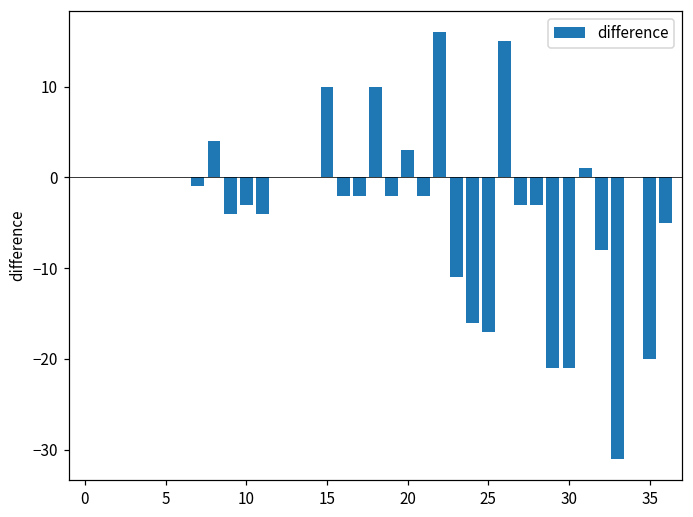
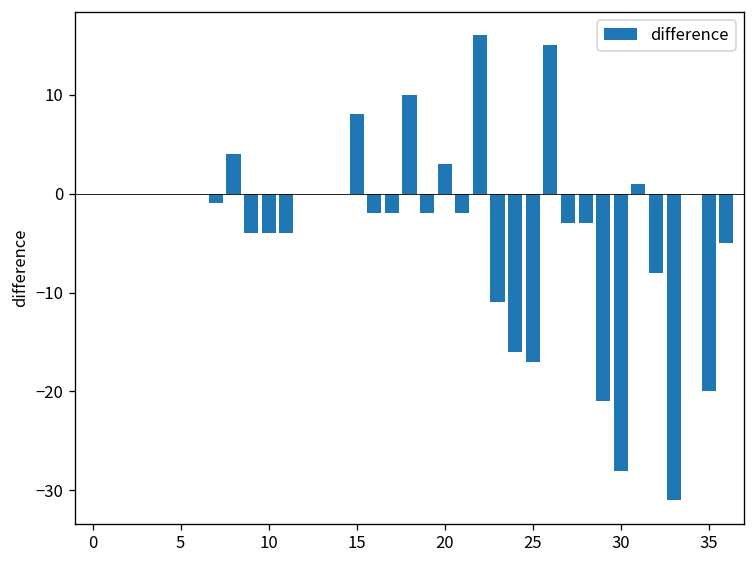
10: -3 -> -4
15: 10 -> 8
30: -21 -> -28
